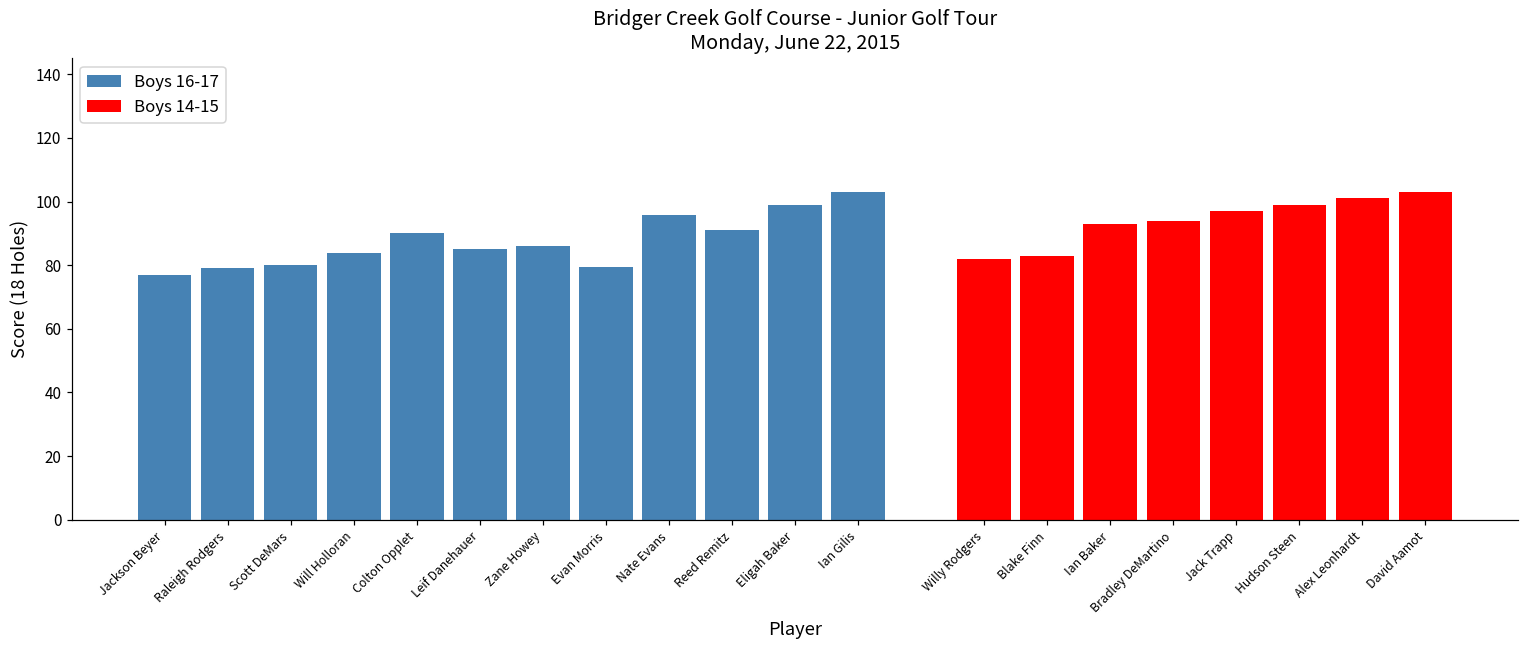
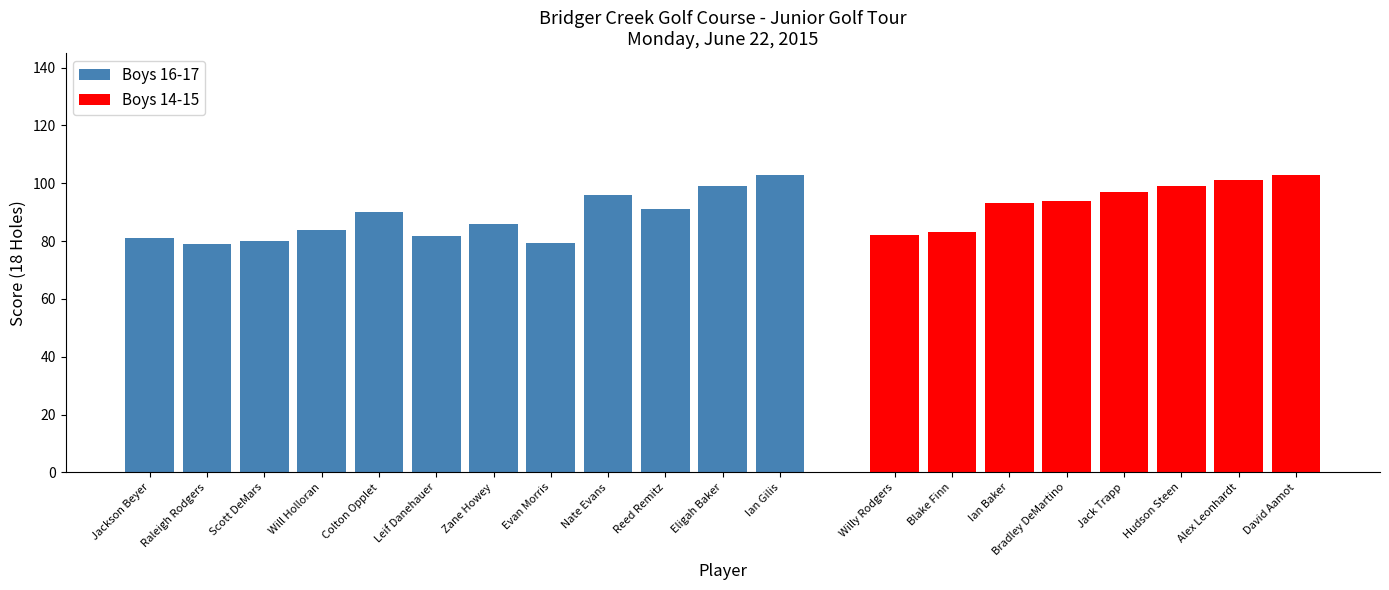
Boys 16-17, Jackson Beyer: 77 -> 81
Boys 16-17, Leif Danehauer: 85 -> 82
